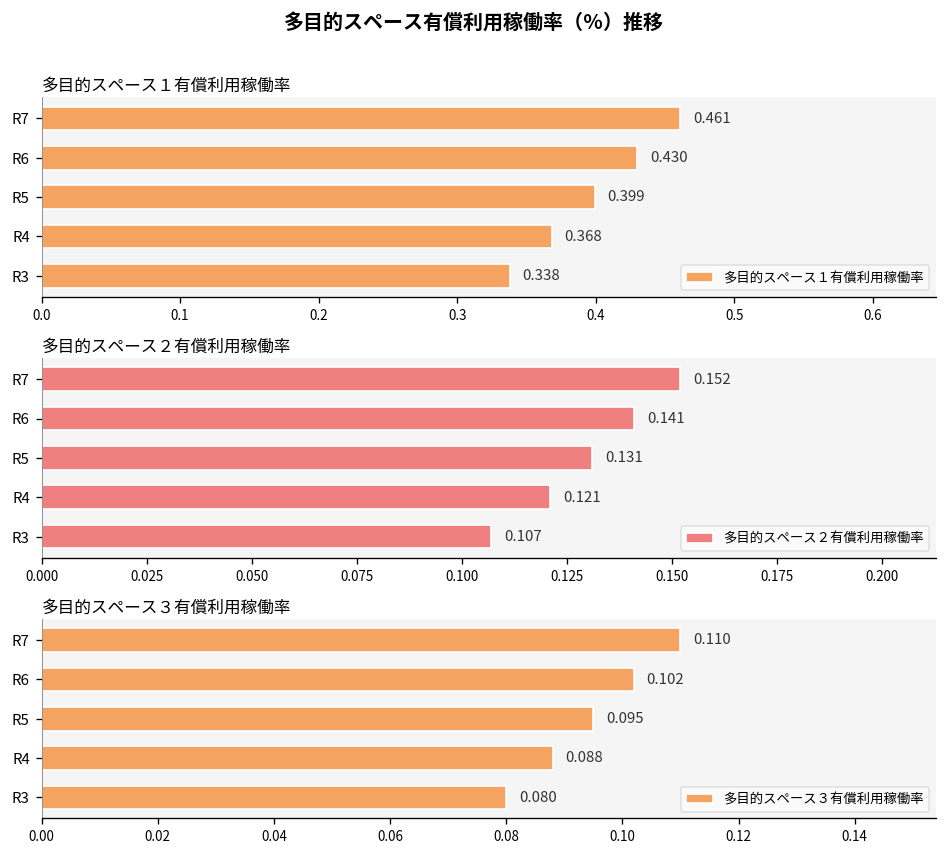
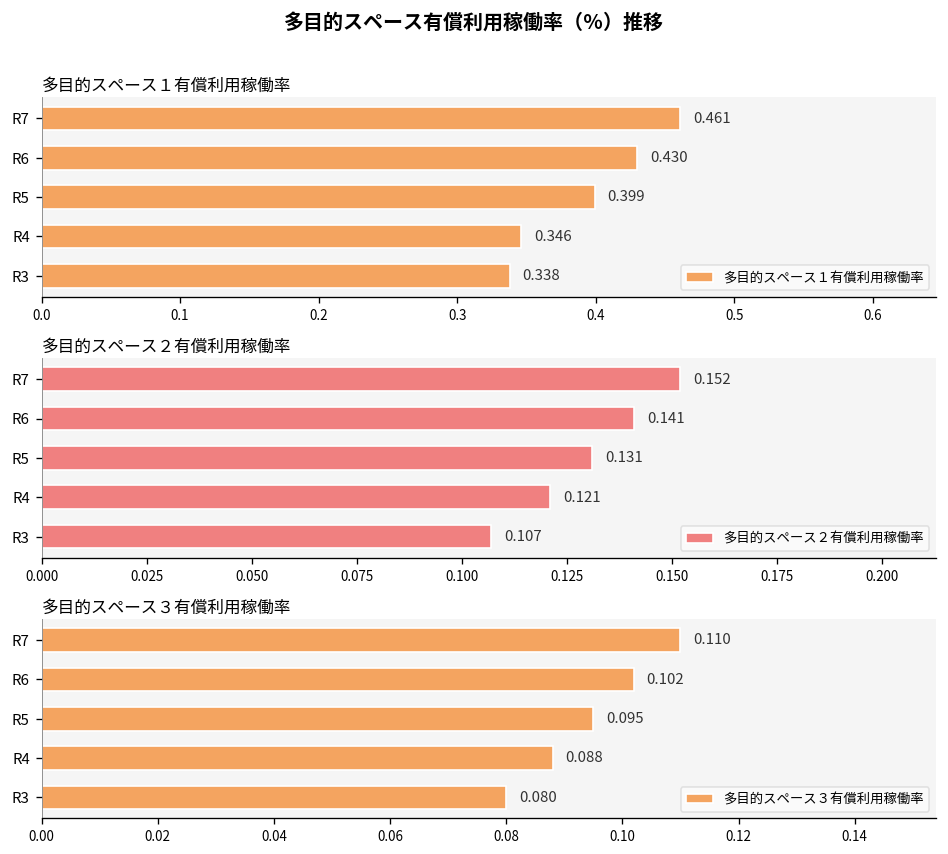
多目的スペース１有償利用稼働率, R4: 0.368 -> 0.346
